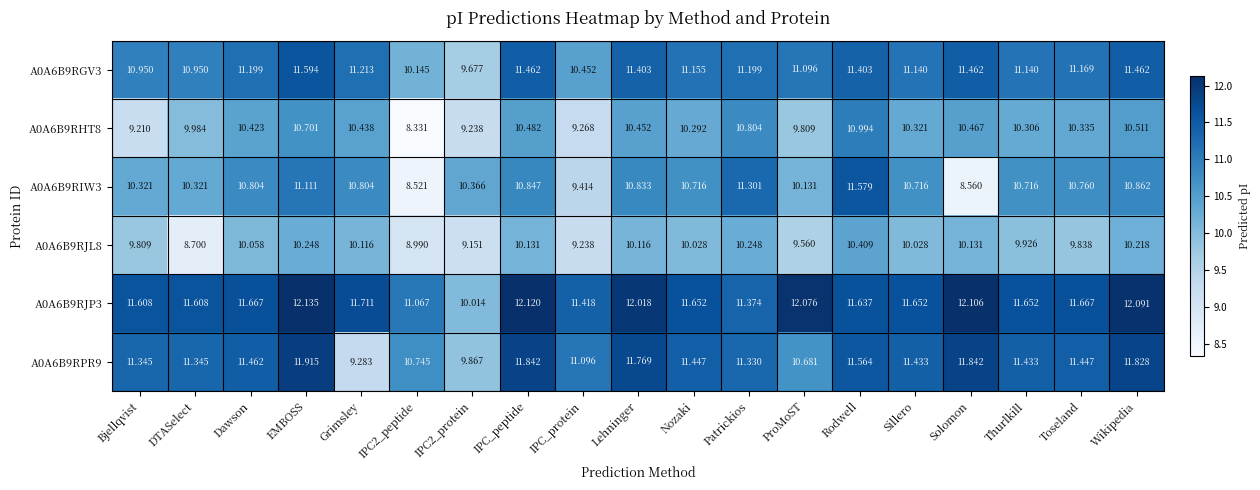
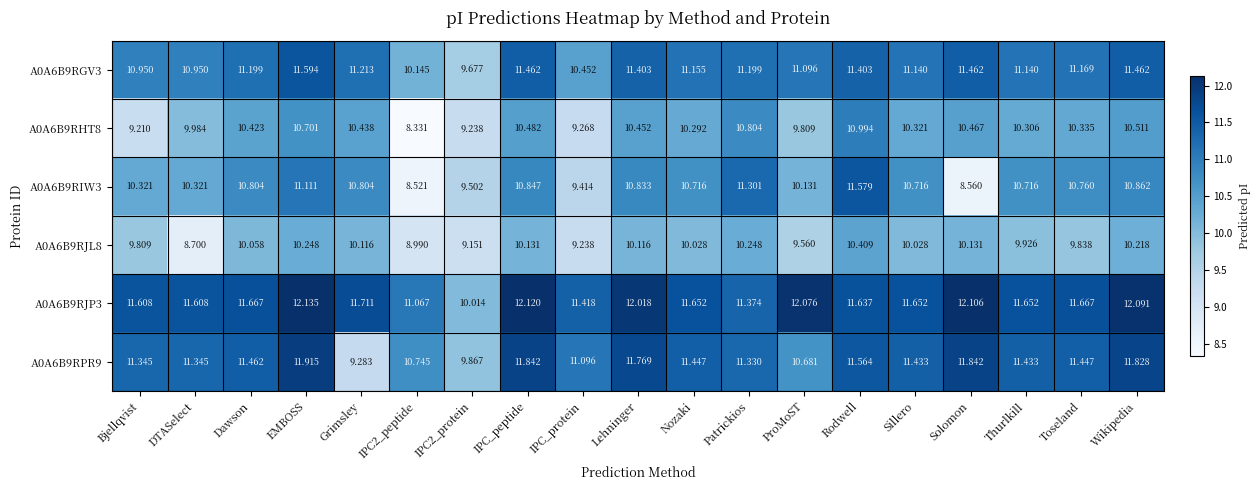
A0A6B9RIW3, IPC2_protein: 10.366 -> 9.502
